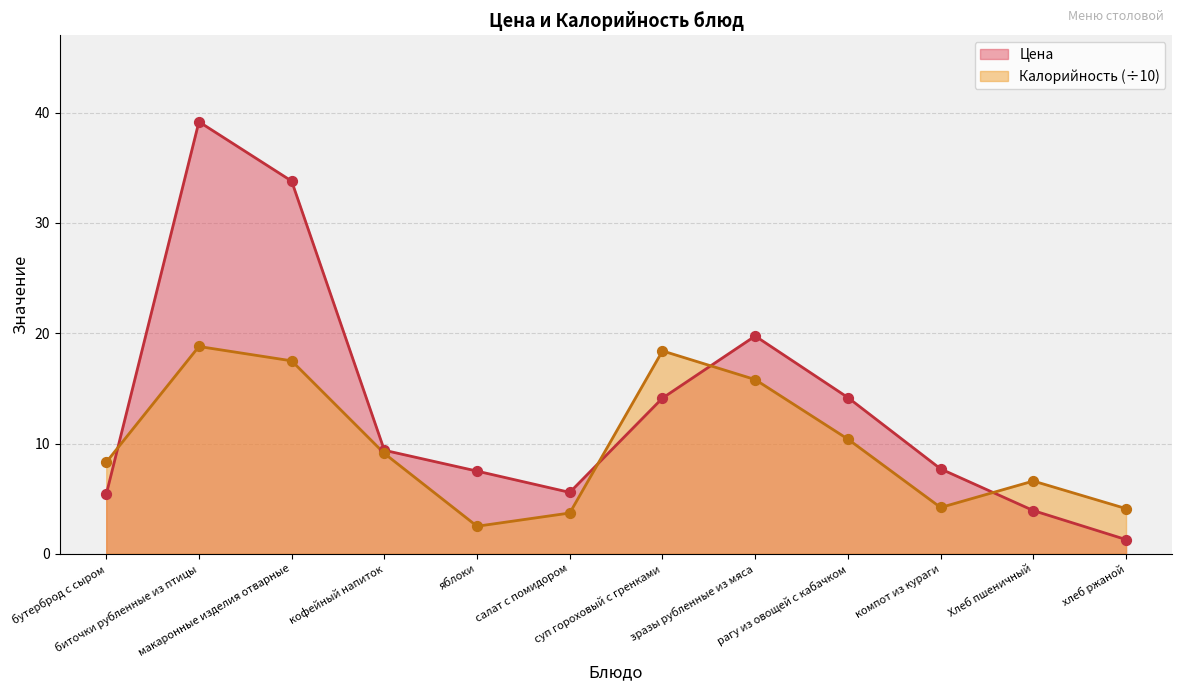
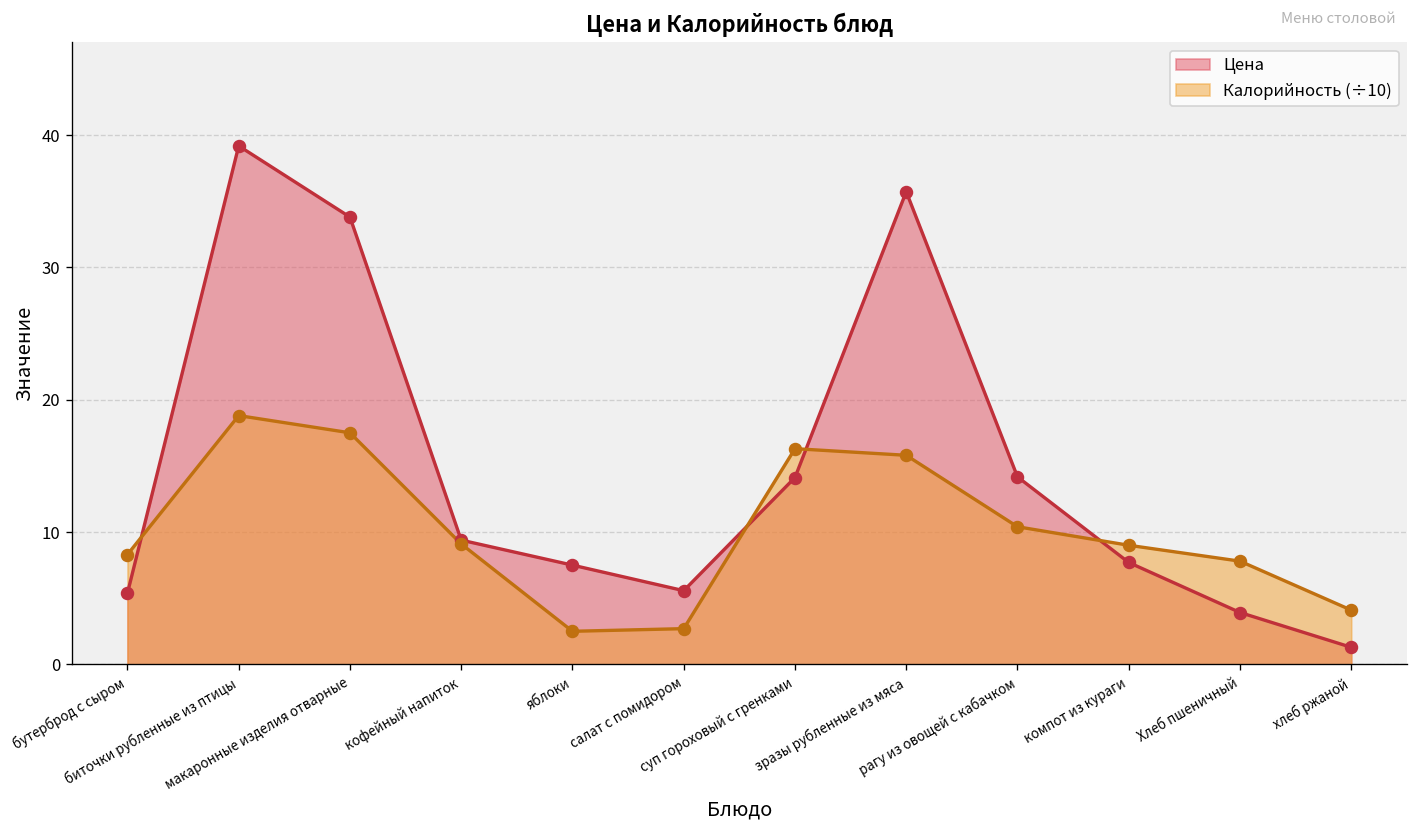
Калорийность (÷10), салат с помидором: 3.7 -> 2.7
Калорийность (÷10), суп гороховый с гренками: 18.4 -> 16.3
Цена, зразы рубленные из мяса: 19.8 -> 35.7
Калорийность (÷10), компот из кураги: 4.2 -> 9.0
Калорийность (÷10), Хлеб пшеничный: 6.6 -> 7.8
